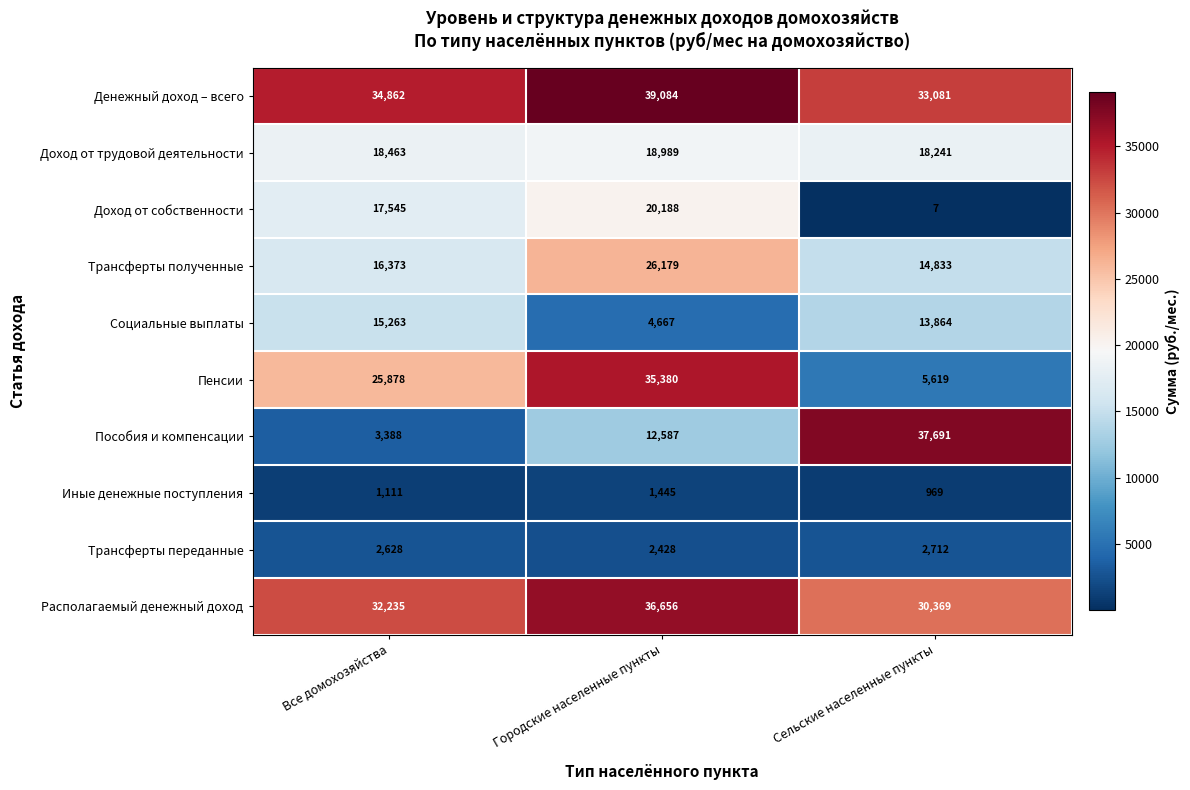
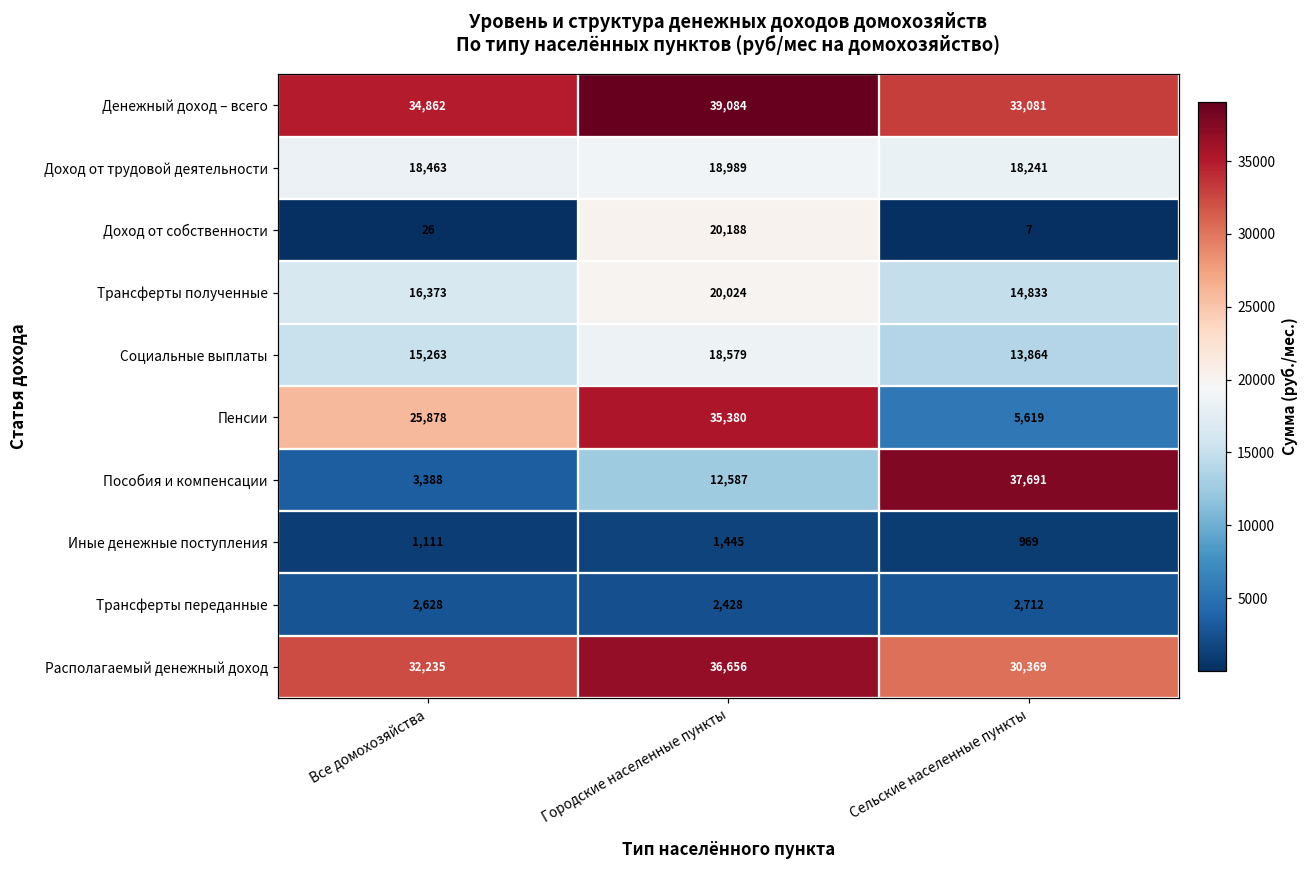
Доход от собственности, Все домохозяйства: 17,545 -> 26
Трансферты полученные, Городские населенные пункты: 26,179 -> 20,024
Социальные выплаты, Городские населенные пункты: 4,667 -> 18,579
